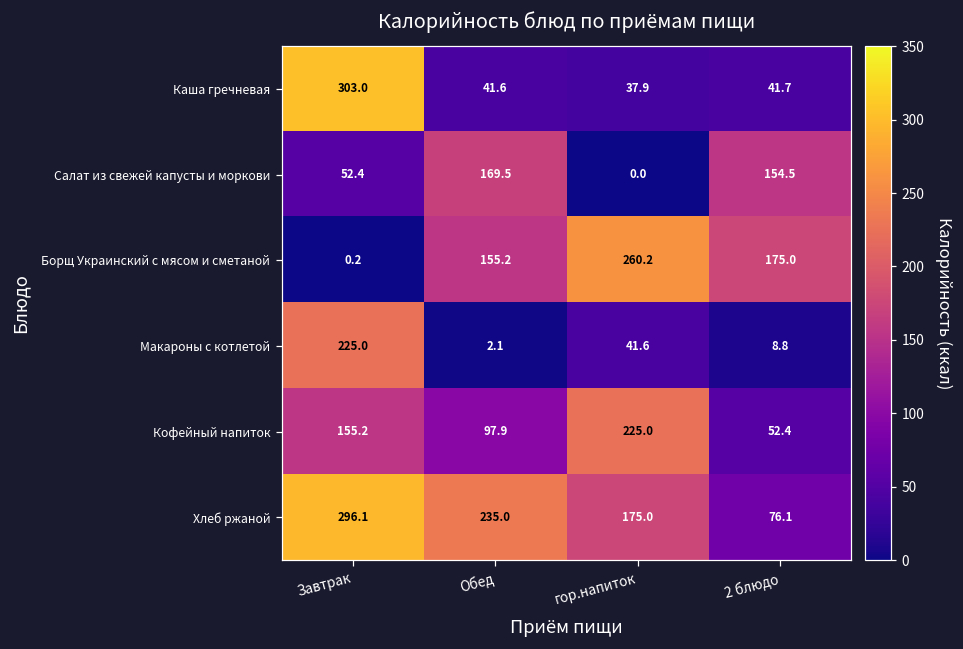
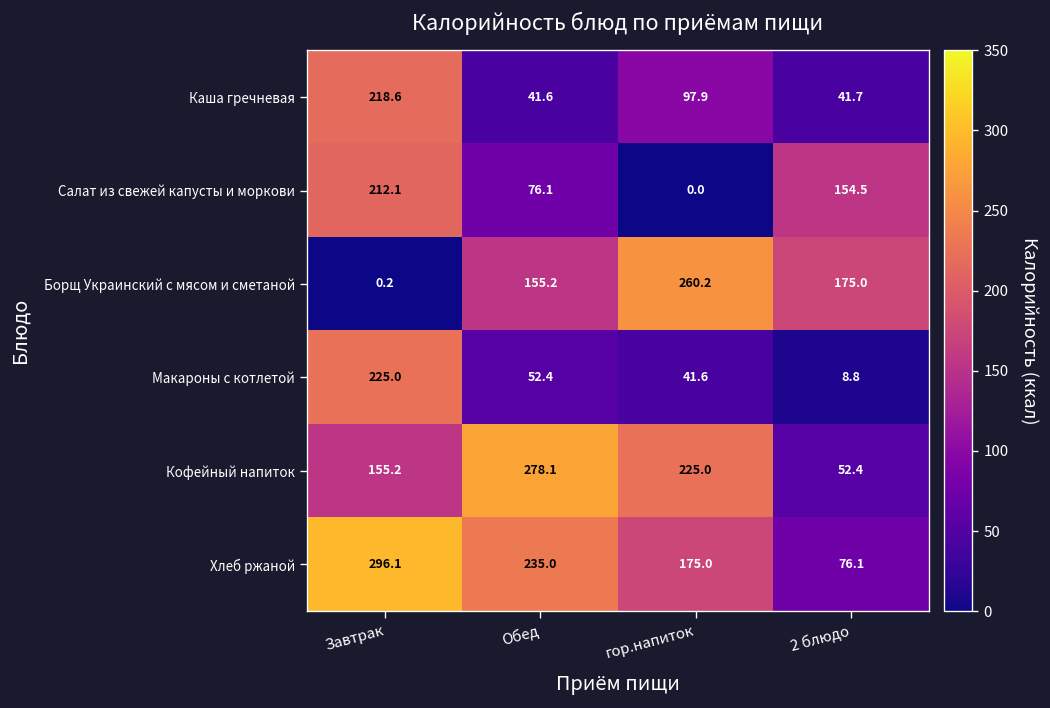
Каша гречневая, Завтрак: 303.0 -> 218.6
Каша гречневая, гор.напиток: 37.9 -> 97.9
Салат из свежей капусты и моркови, Завтрак: 52.4 -> 212.1
Салат из свежей капусты и моркови, Обед: 169.5 -> 76.1
Макароны с котлетой, Обед: 2.1 -> 52.4
Кофейный напиток, Обед: 97.9 -> 278.1
